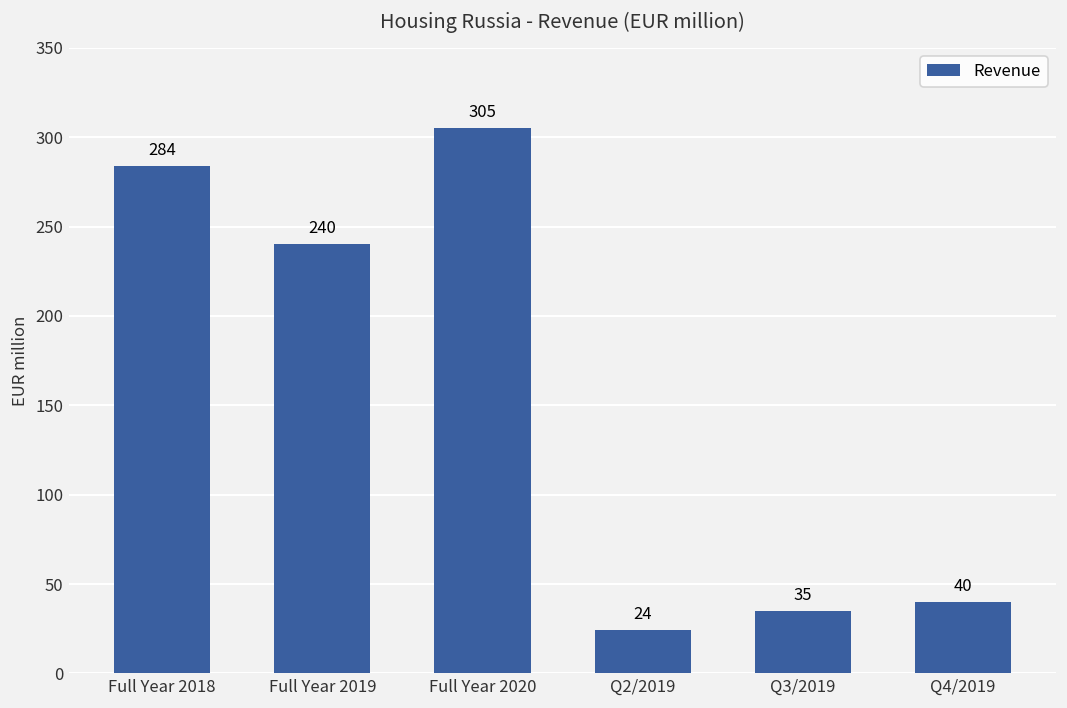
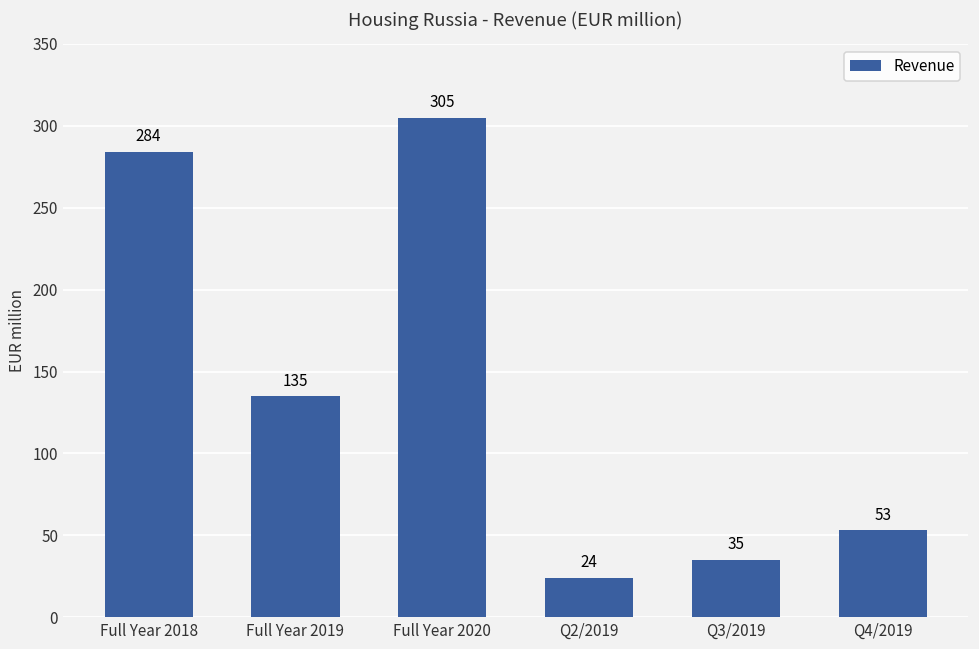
Full Year 2019: 240 -> 135
Q4/2019: 40 -> 53
